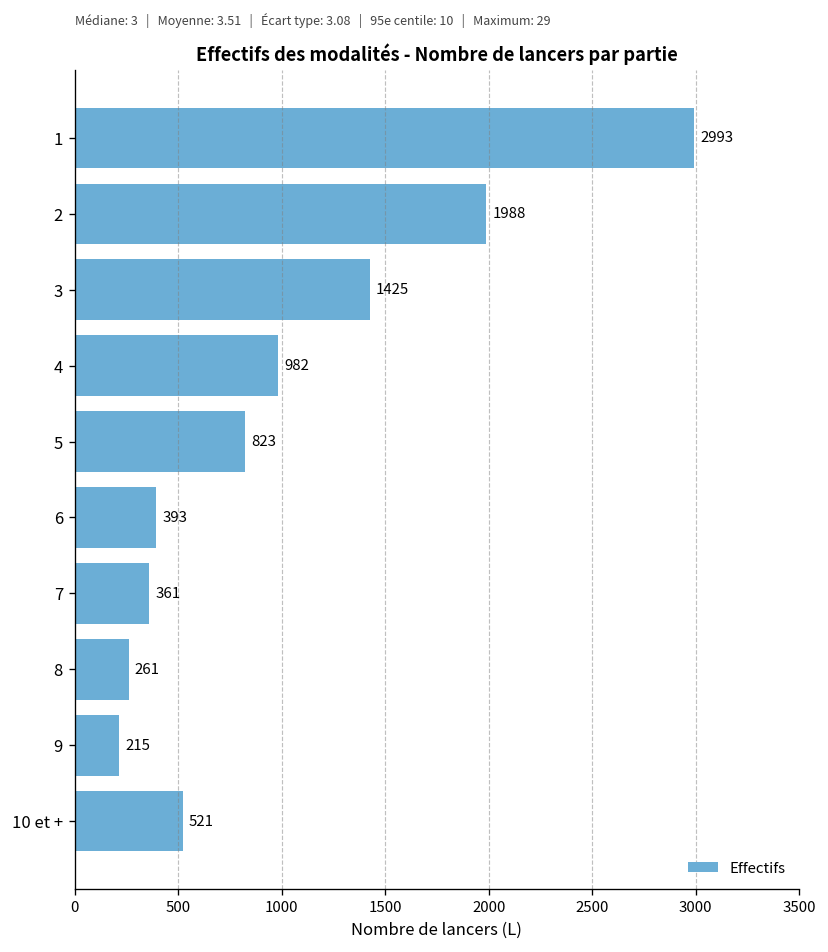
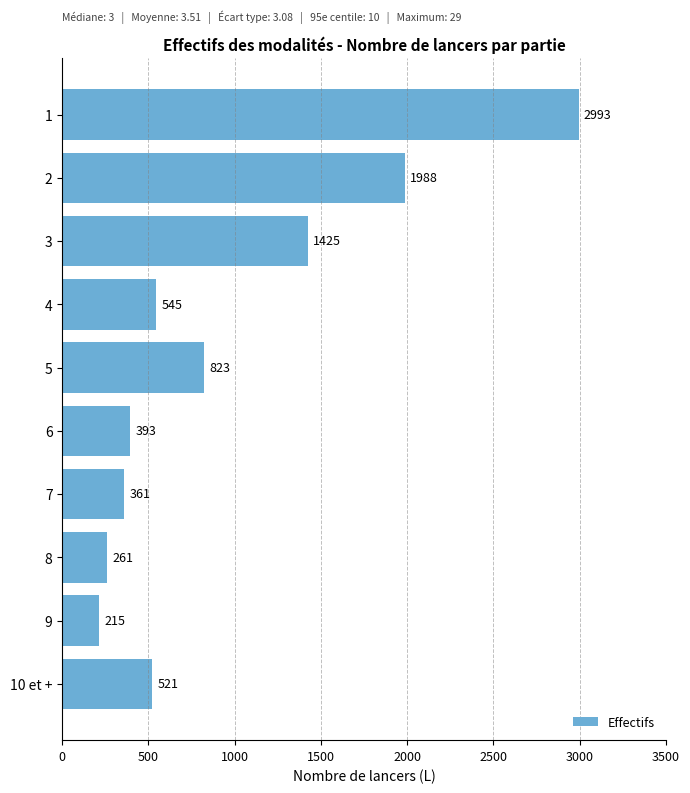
4: 982 -> 545
